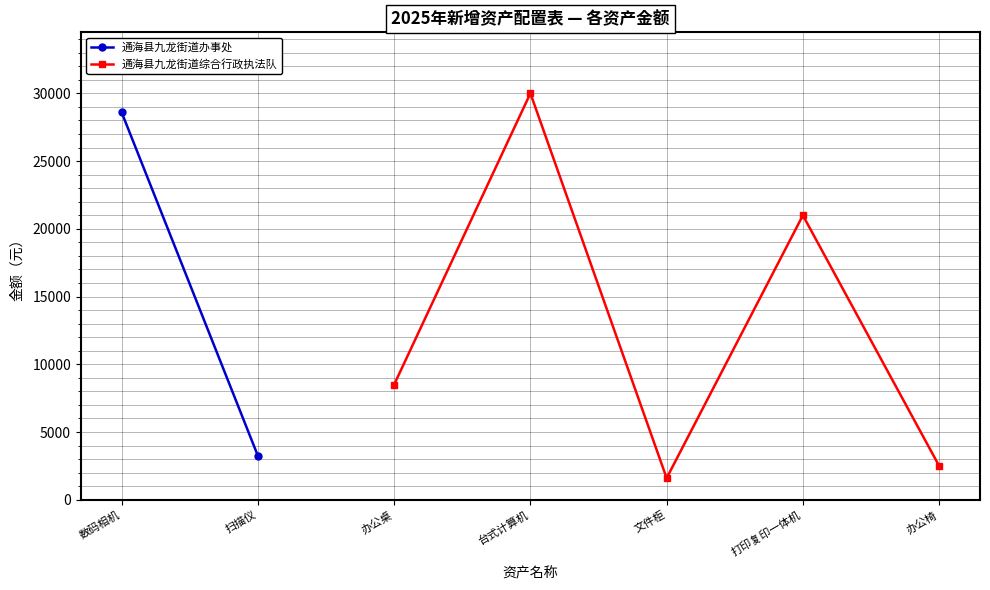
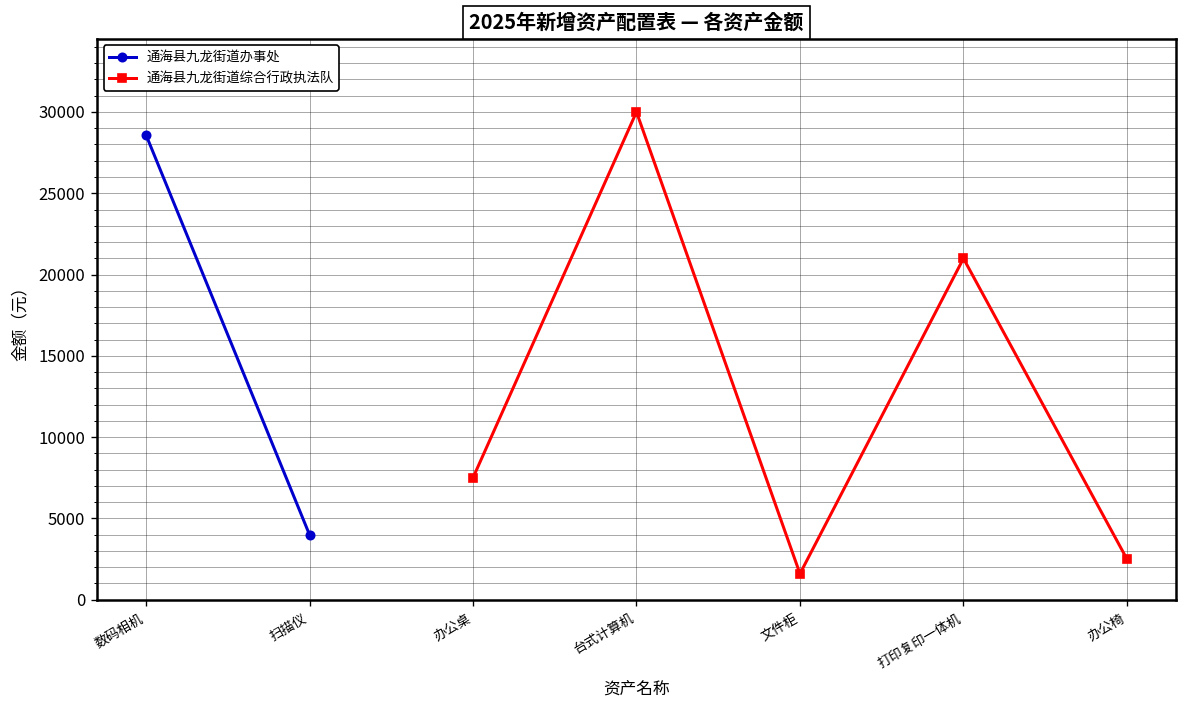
通海县九龙街道办事处, 扫描仪: 3200 -> 4000
通海县九龙街道综合行政执法队, 办公桌: 8500 -> 7500
